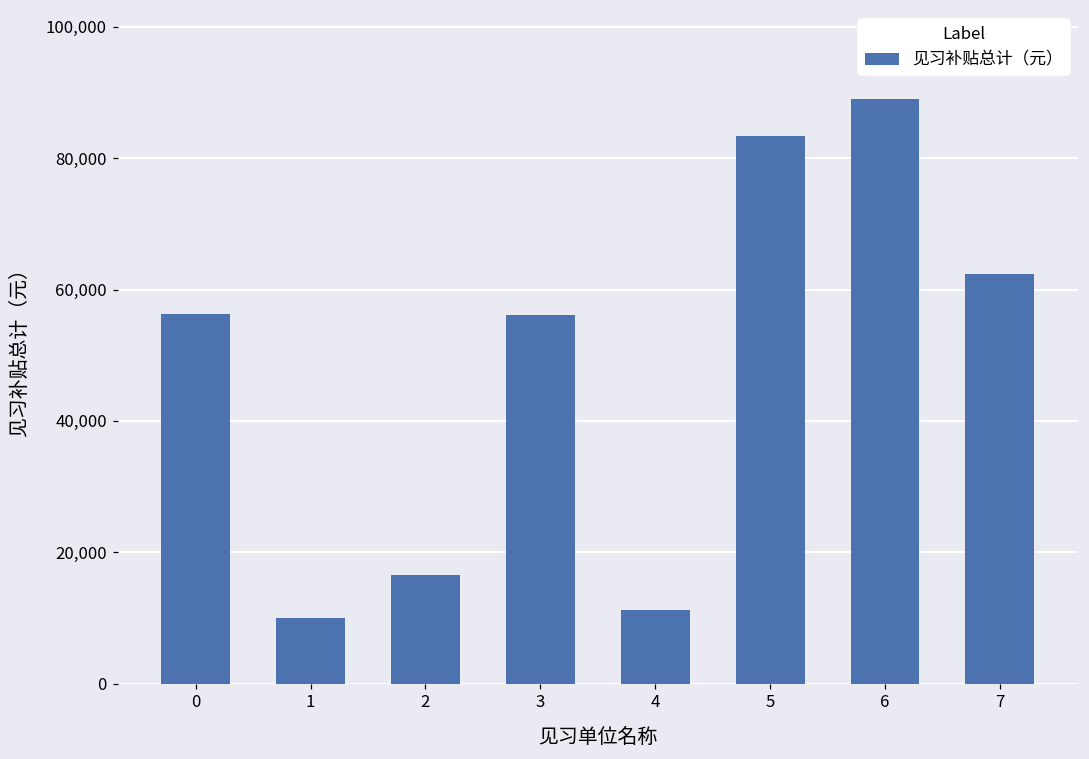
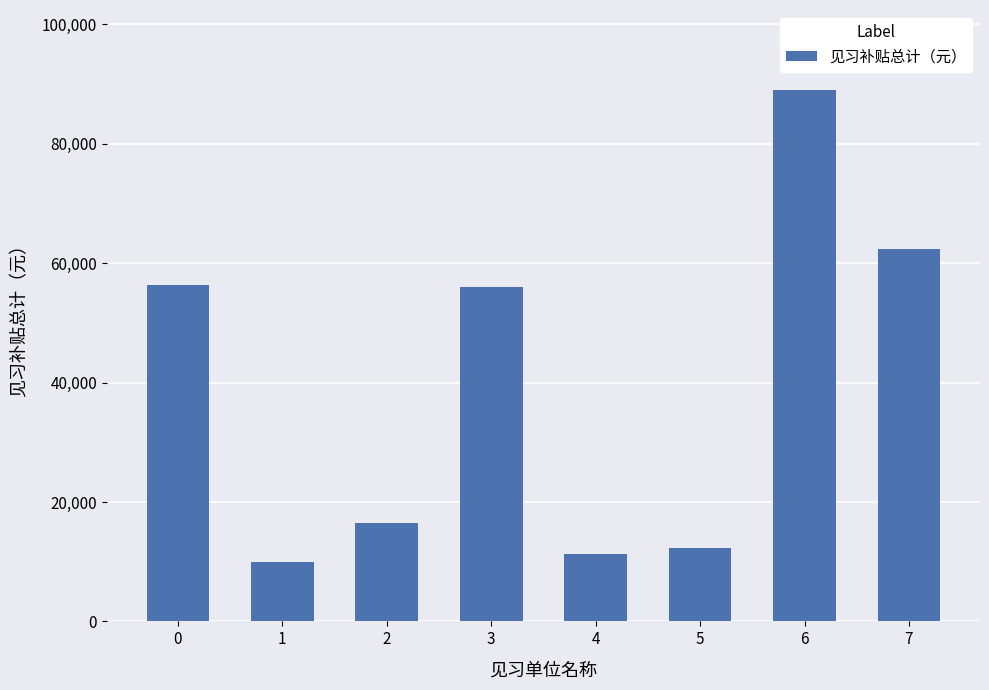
5: 83,000 -> 12,000
